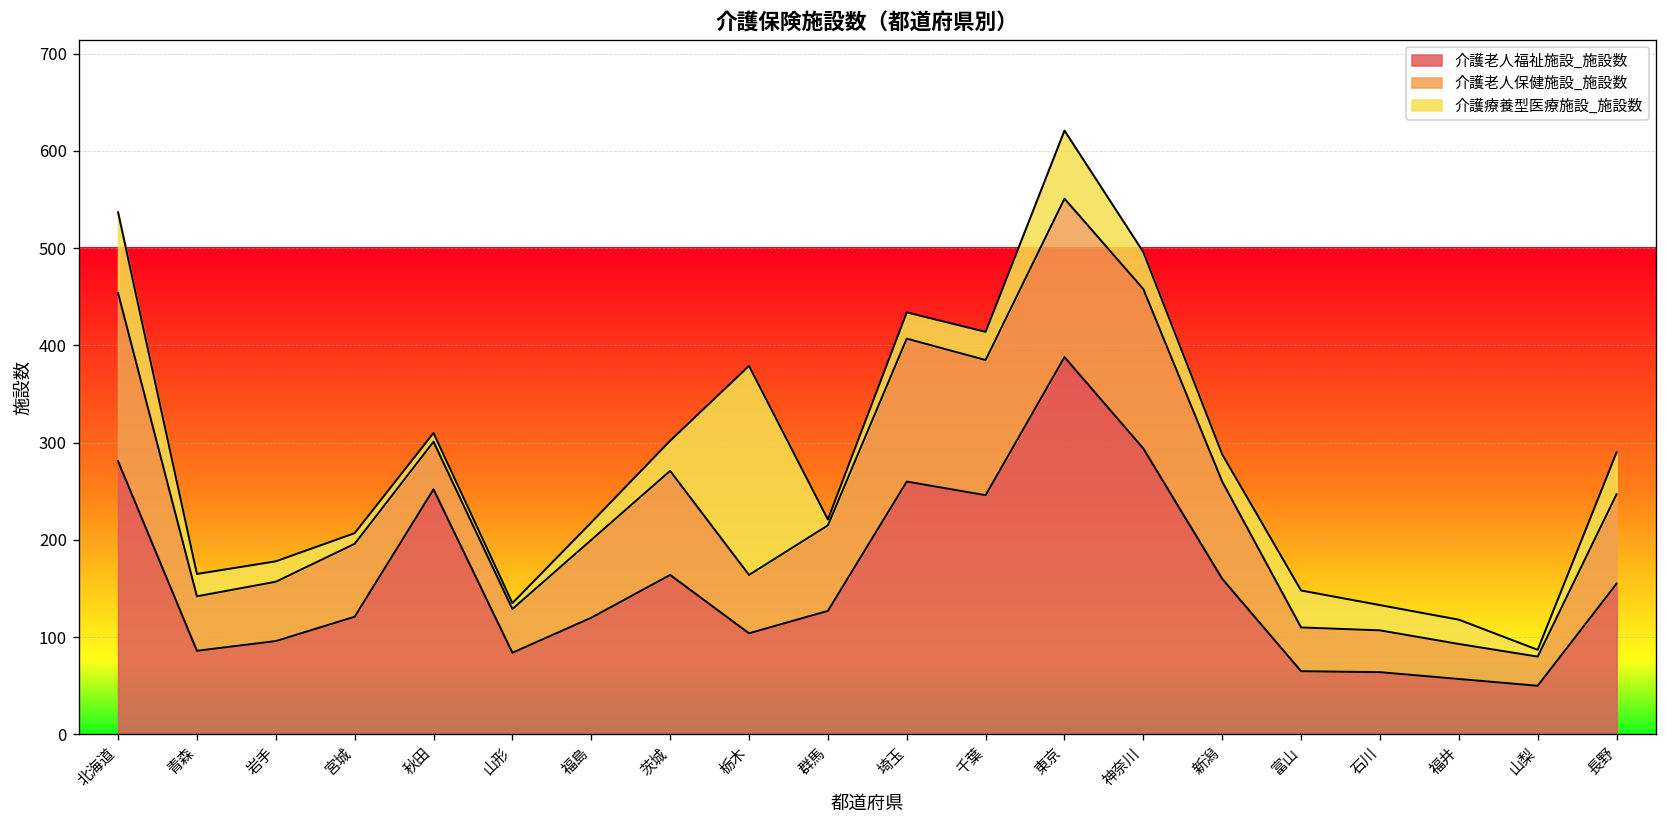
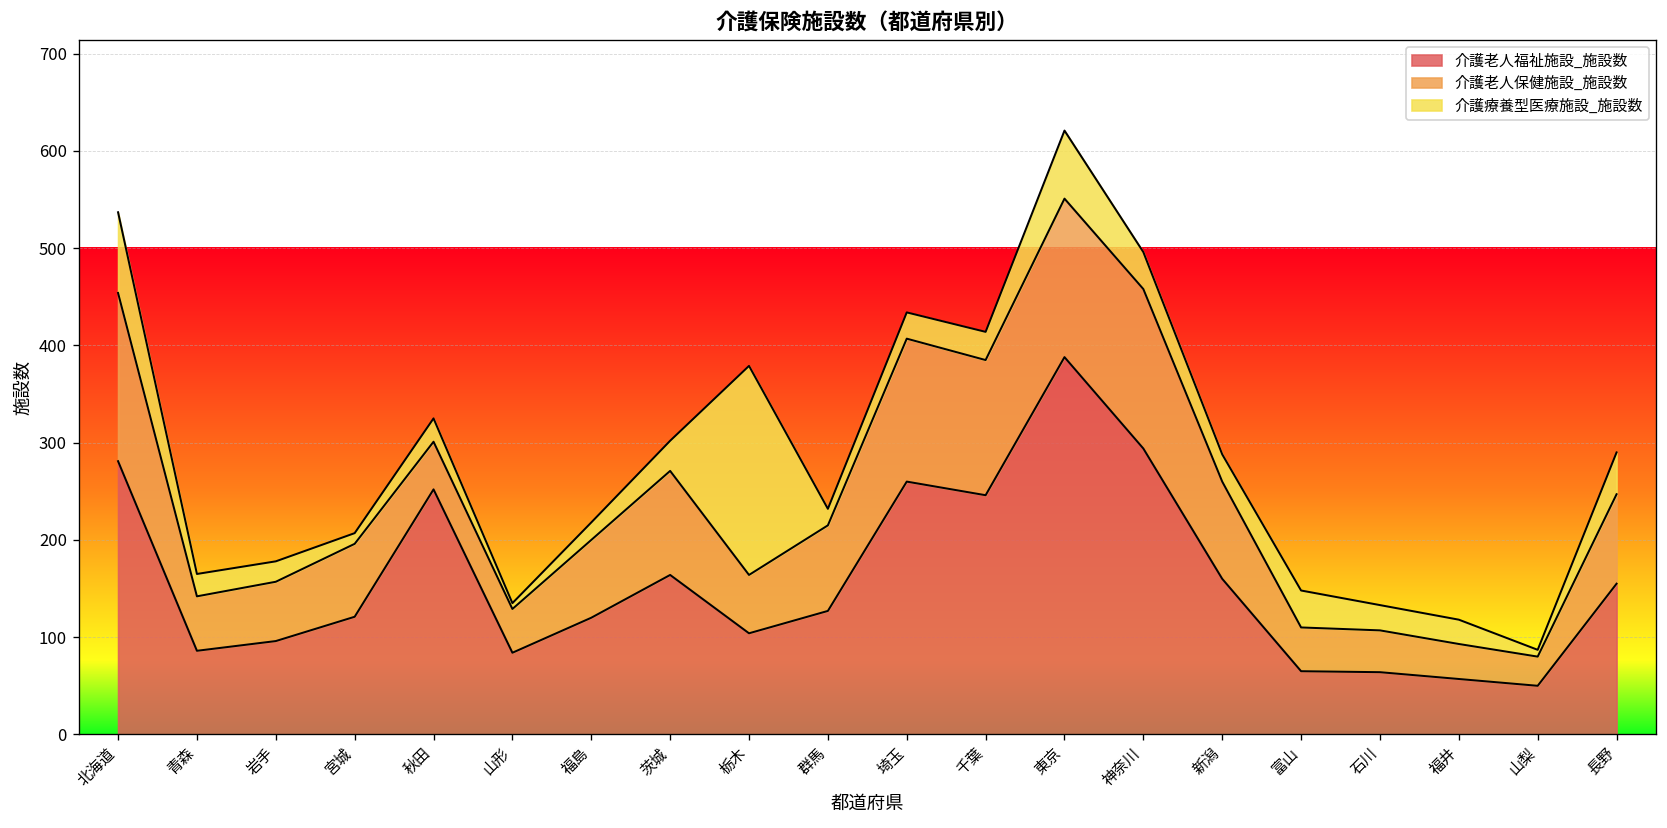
介護療養型医療施設_施設数, 秋田: 10 -> 20
介護療養型医療施設_施設数, 群馬: 10 -> 20
